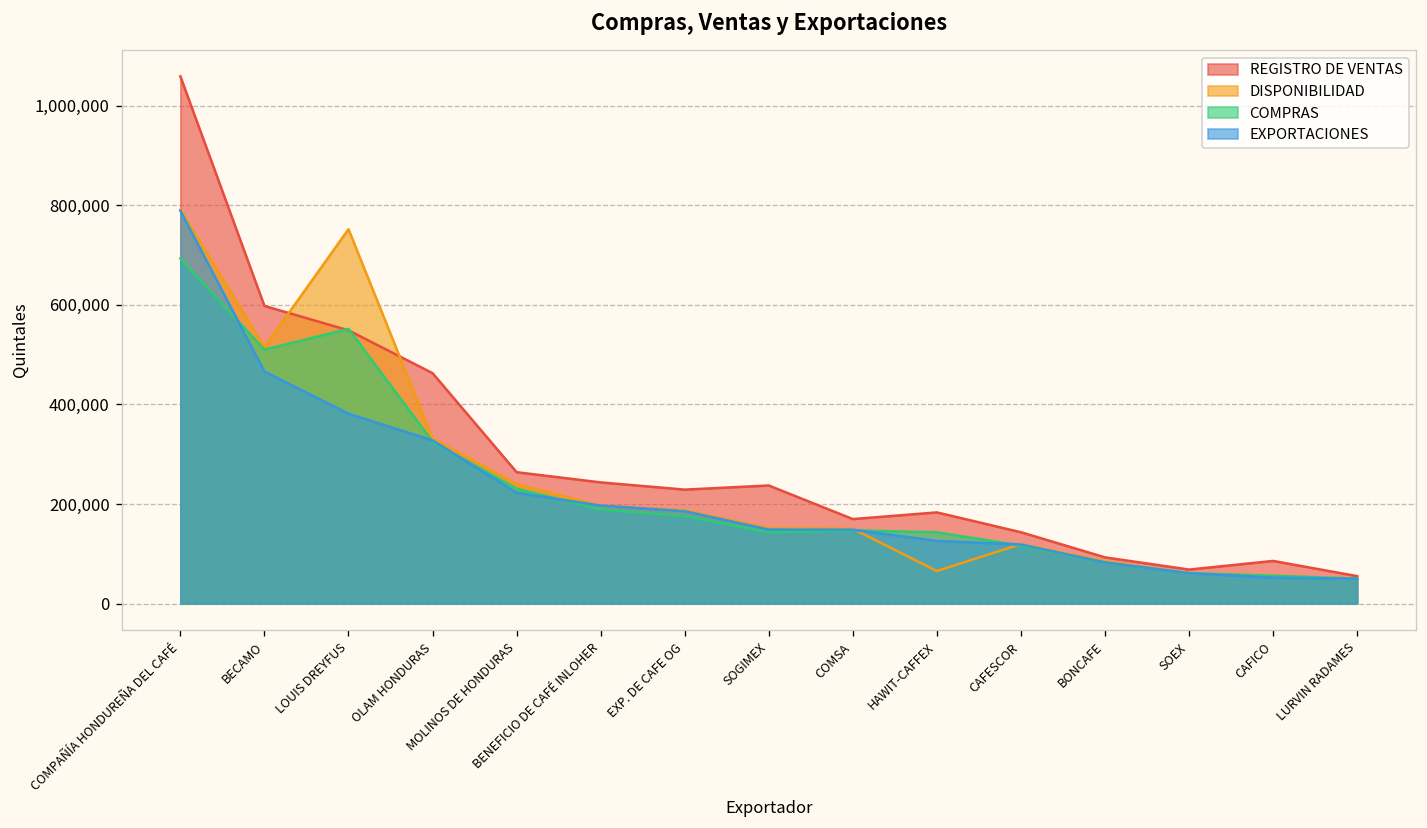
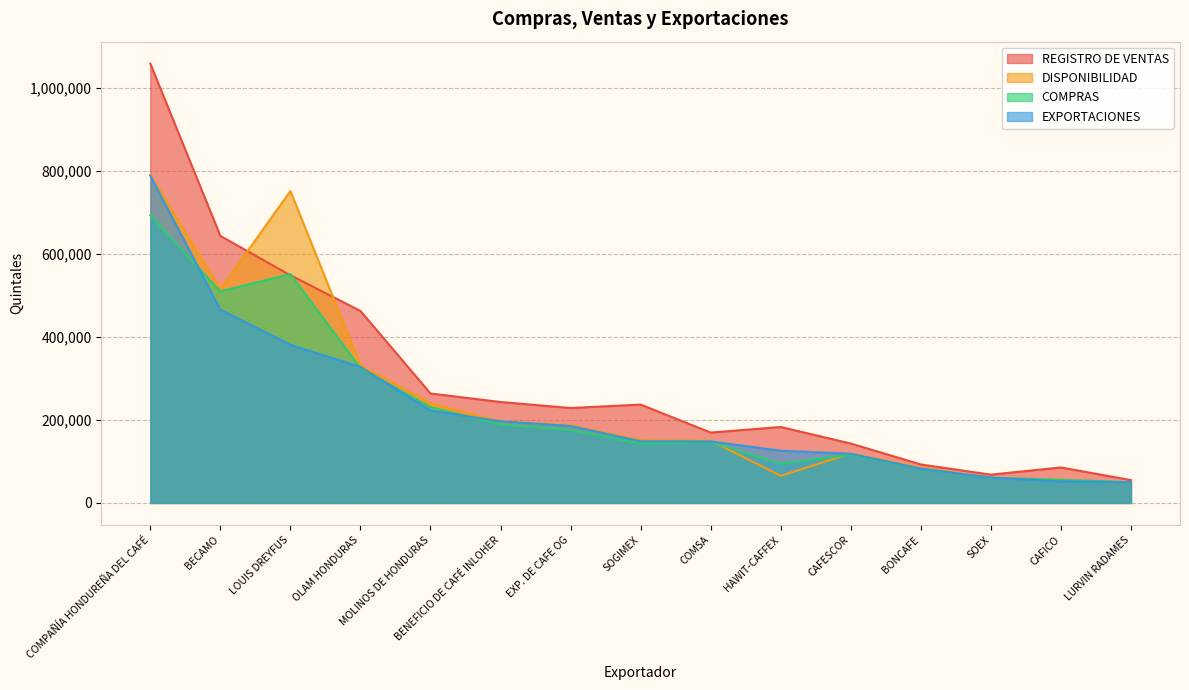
REGISTRO DE VENTAS, BECAMO: 600,000 -> 640,000
COMPRAS, HAWIT-CAFFEX: 140,000 -> 90,000
